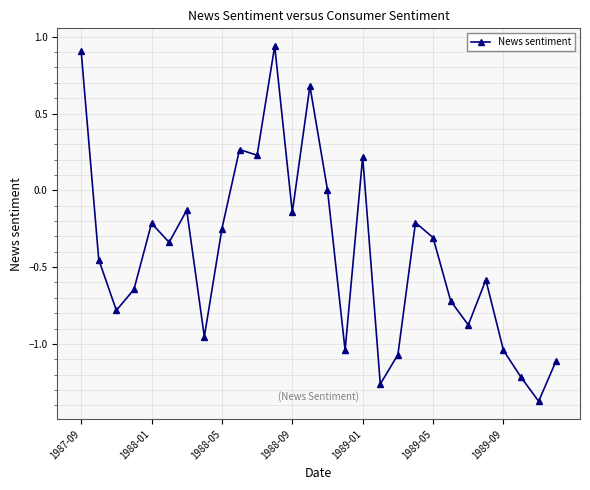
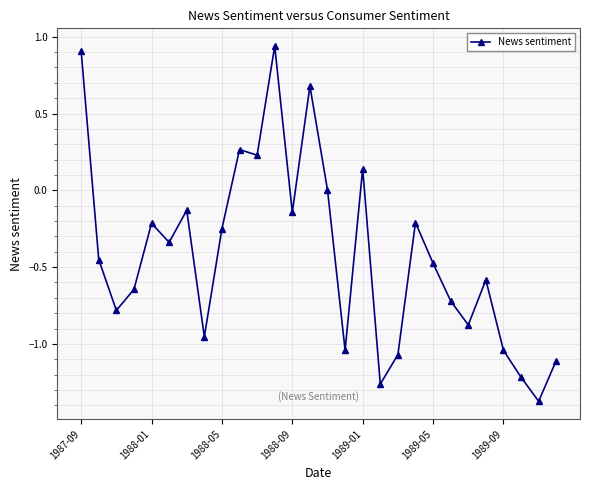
1989-01: 0.22 -> 0.14
1989-05: -0.31 -> -0.48
